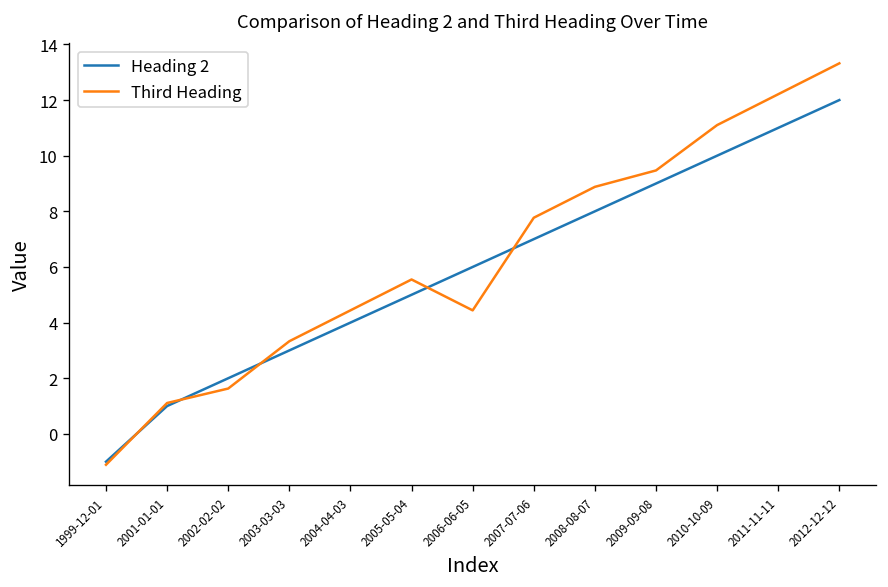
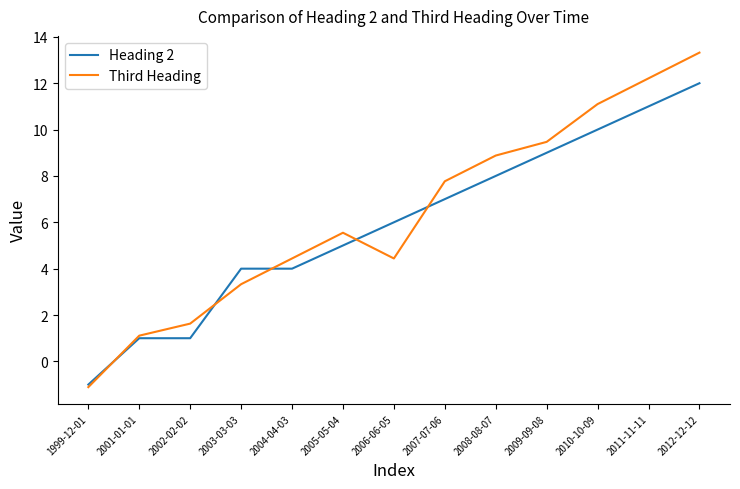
Heading 2, 2002-02-02: 2 -> 1
Heading 2, 2003-03-03: 3 -> 4
